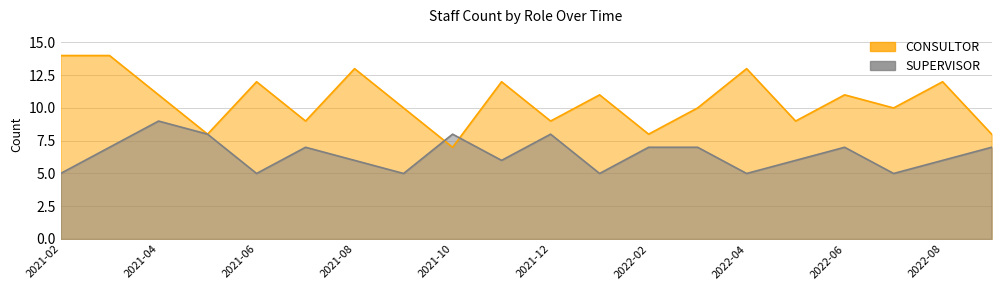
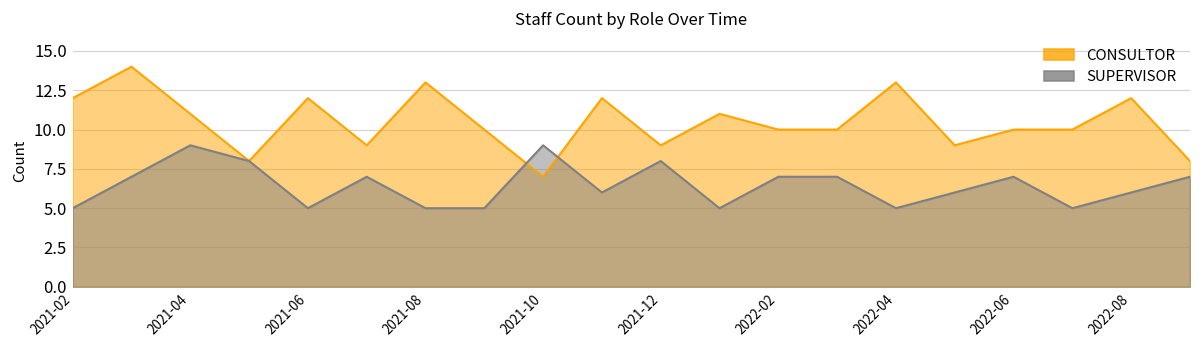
CONSULTOR, 2021-02: 14 -> 12
SUPERVISOR, 2021-08: 6 -> 5
SUPERVISOR, 2021-10: 8 -> 9
CONSULTOR, 2022-02: 8 -> 10
CONSULTOR, 2022-06: 11 -> 10
